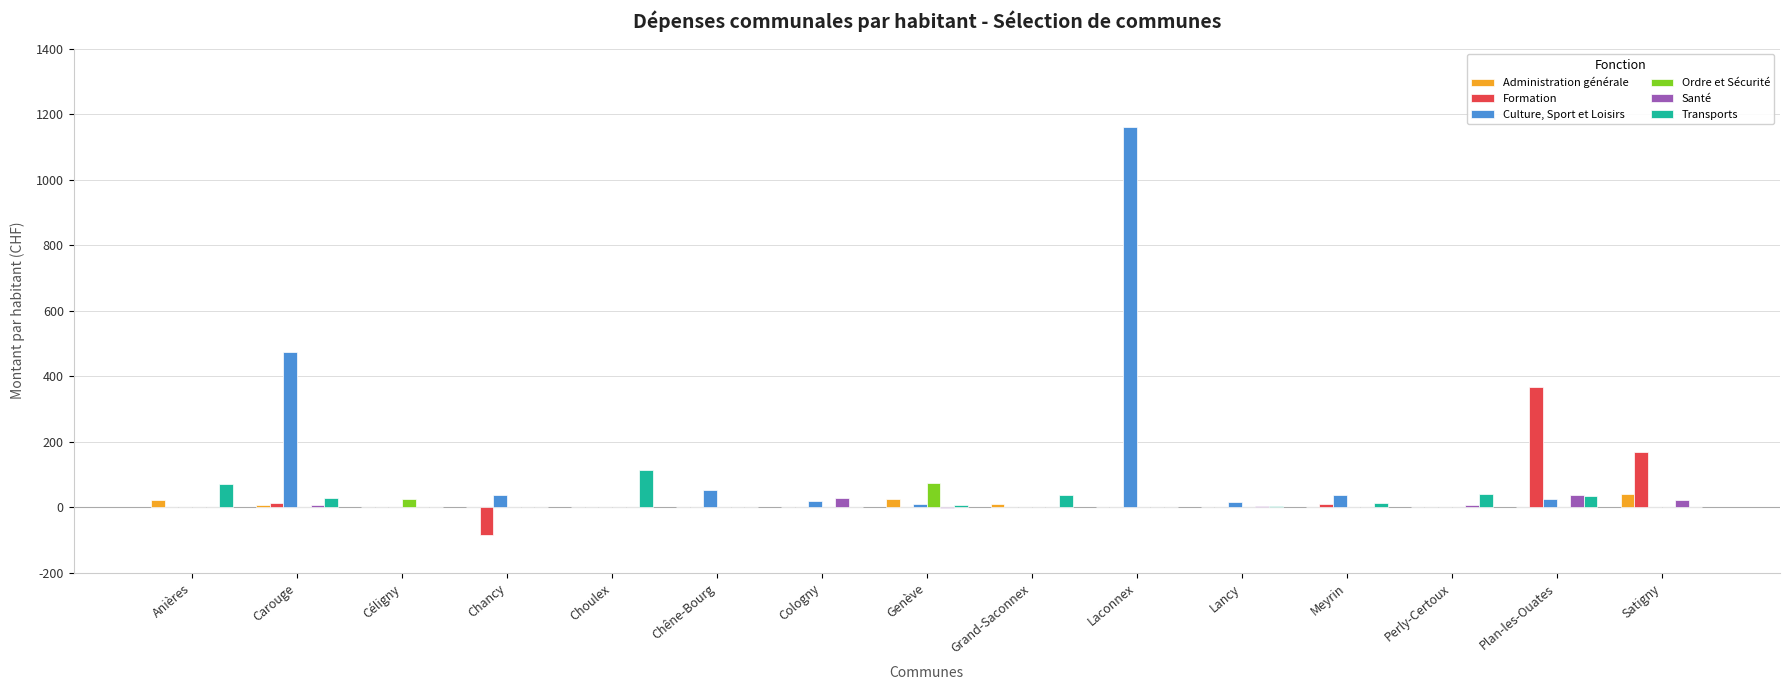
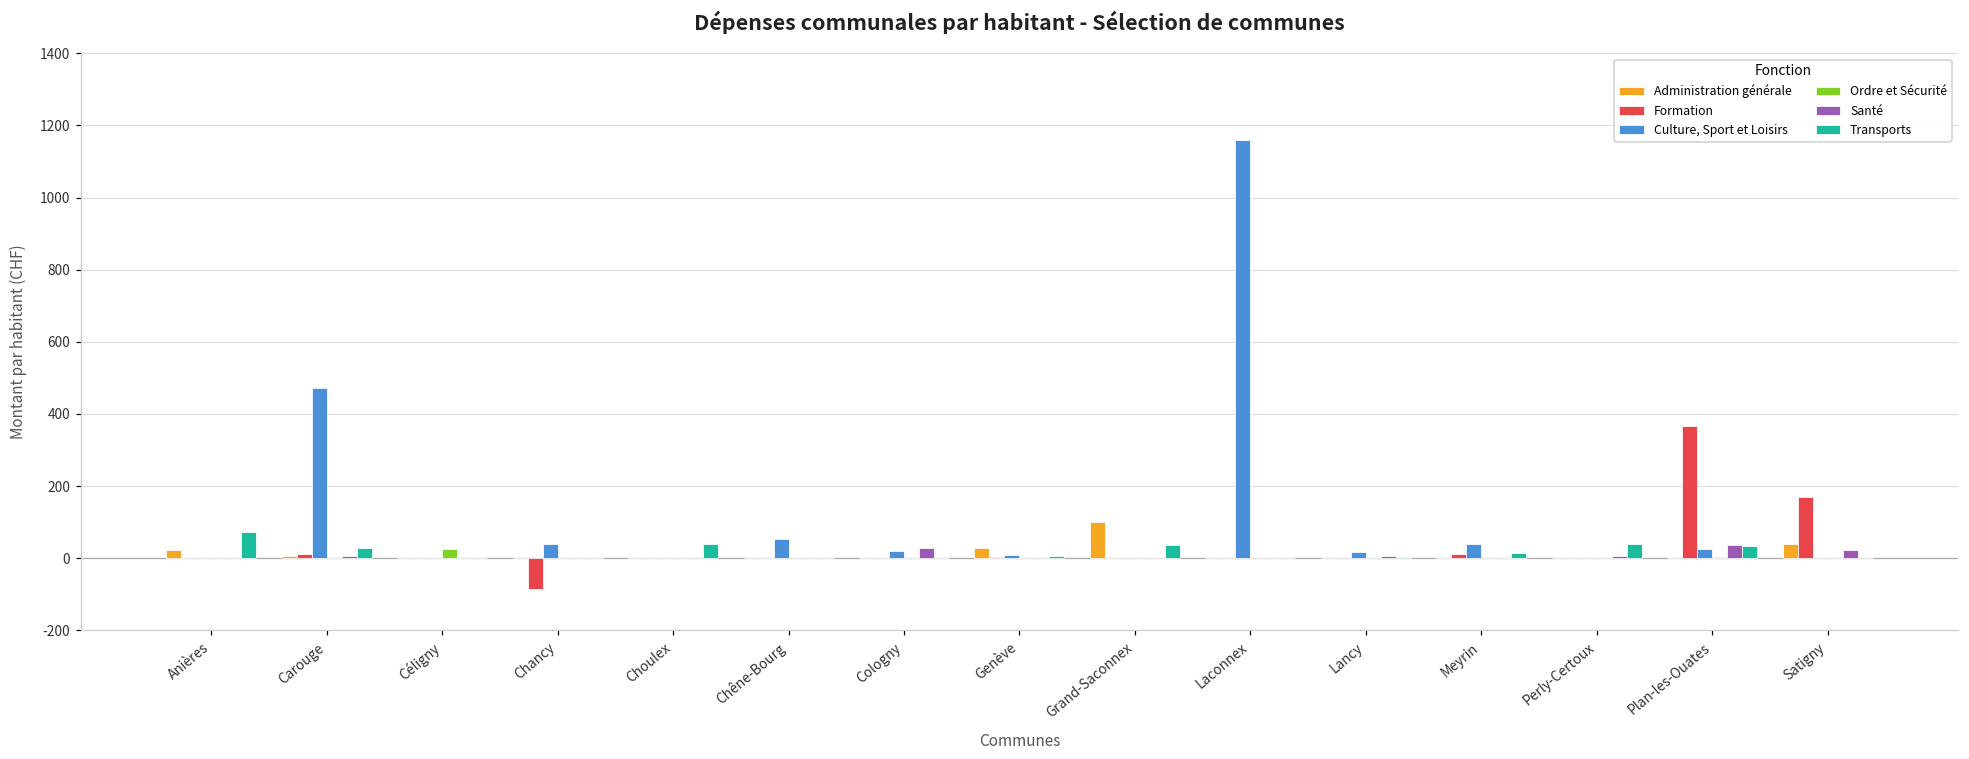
Transports, Choulex: 110 -> 40
Ordre et Sécurité, Genève: 70 -> 0
Administration générale, Grand-Saconnex: 10 -> 100
